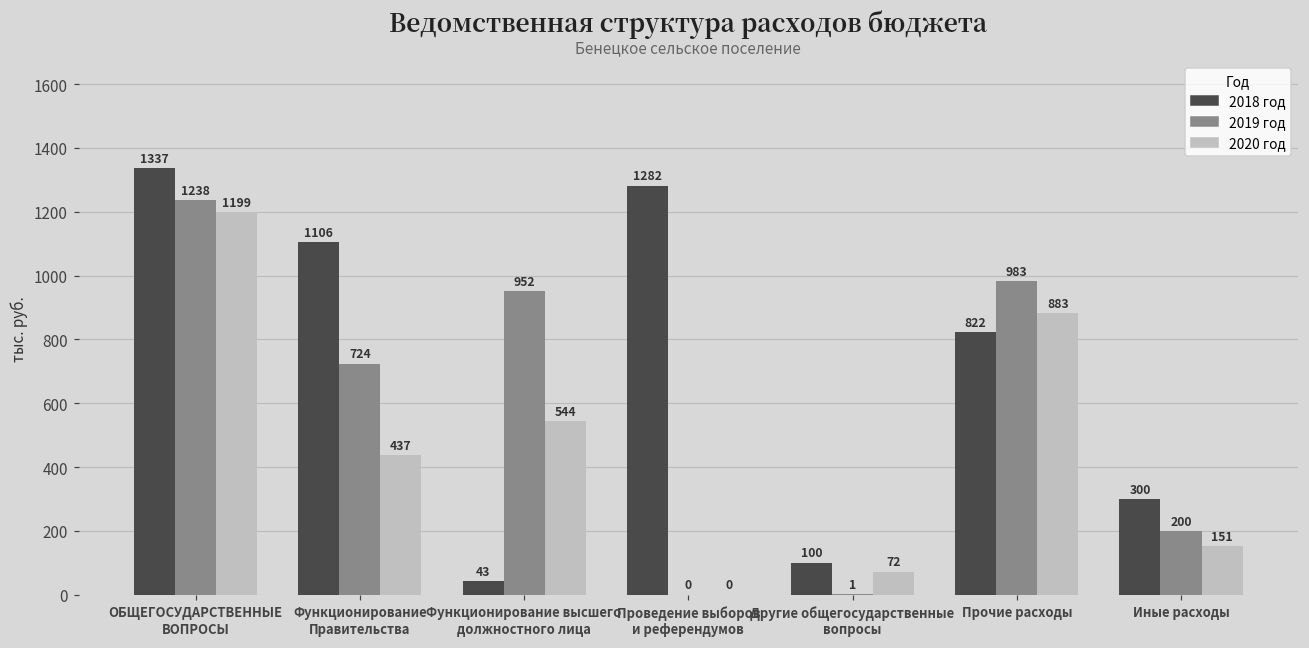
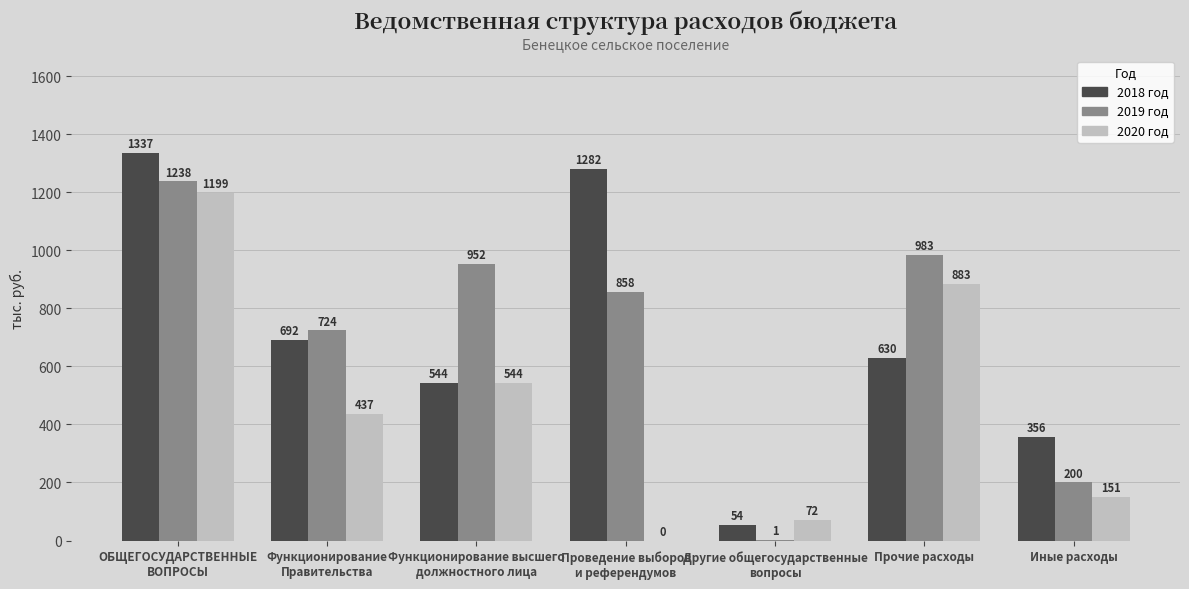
2018 год, Функционирование Правительства: 1106 -> 692
2018 год, Функционирование высшего должностного лица: 43 -> 544
2019 год, Проведение выборов и референдумов: 0 -> 858
2018 год, Другие общегосударственные вопросы: 100 -> 54
2018 год, Прочие расходы: 822 -> 630
2018 год, Иные расходы: 300 -> 356
